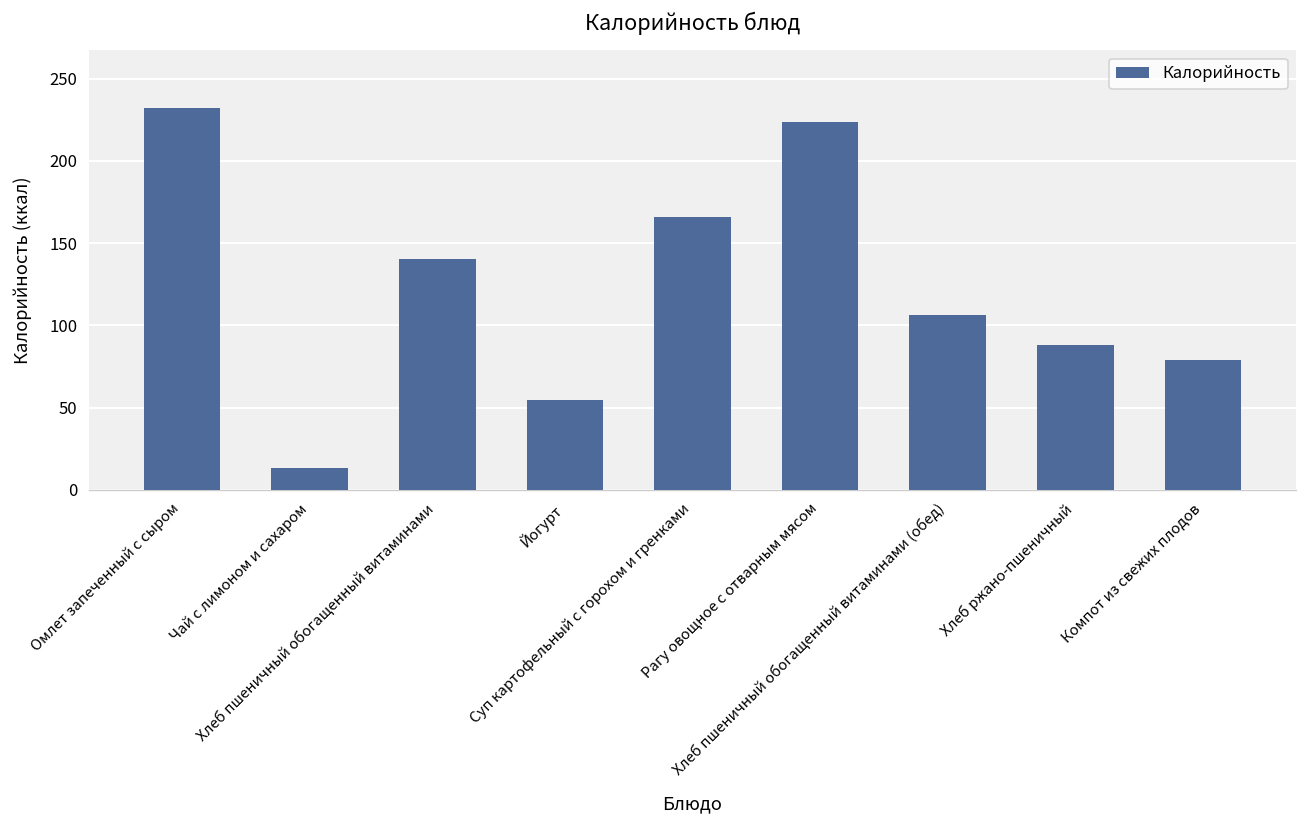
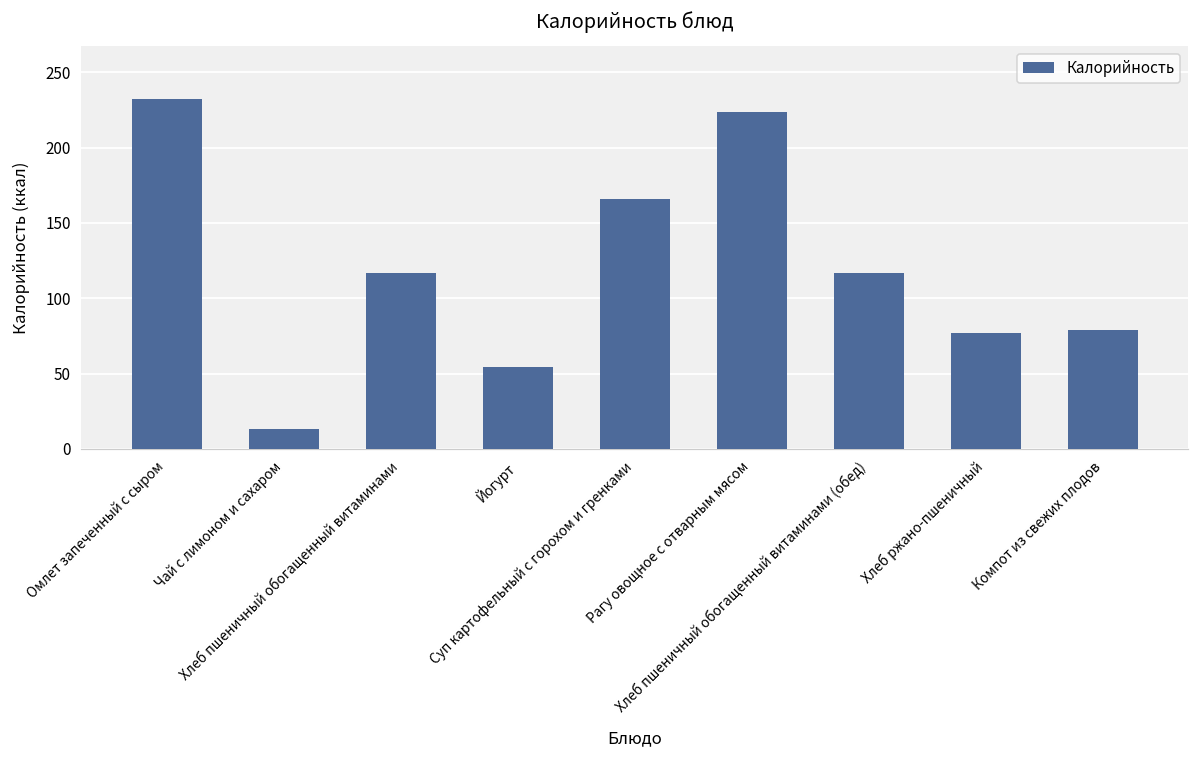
Хлеб пшеничный обогащенный витаминами: 140 -> 117
Хлеб пшеничный обогащенный витаминами (обед): 106 -> 117
Хлеб ржано-пшеничный: 88 -> 77
